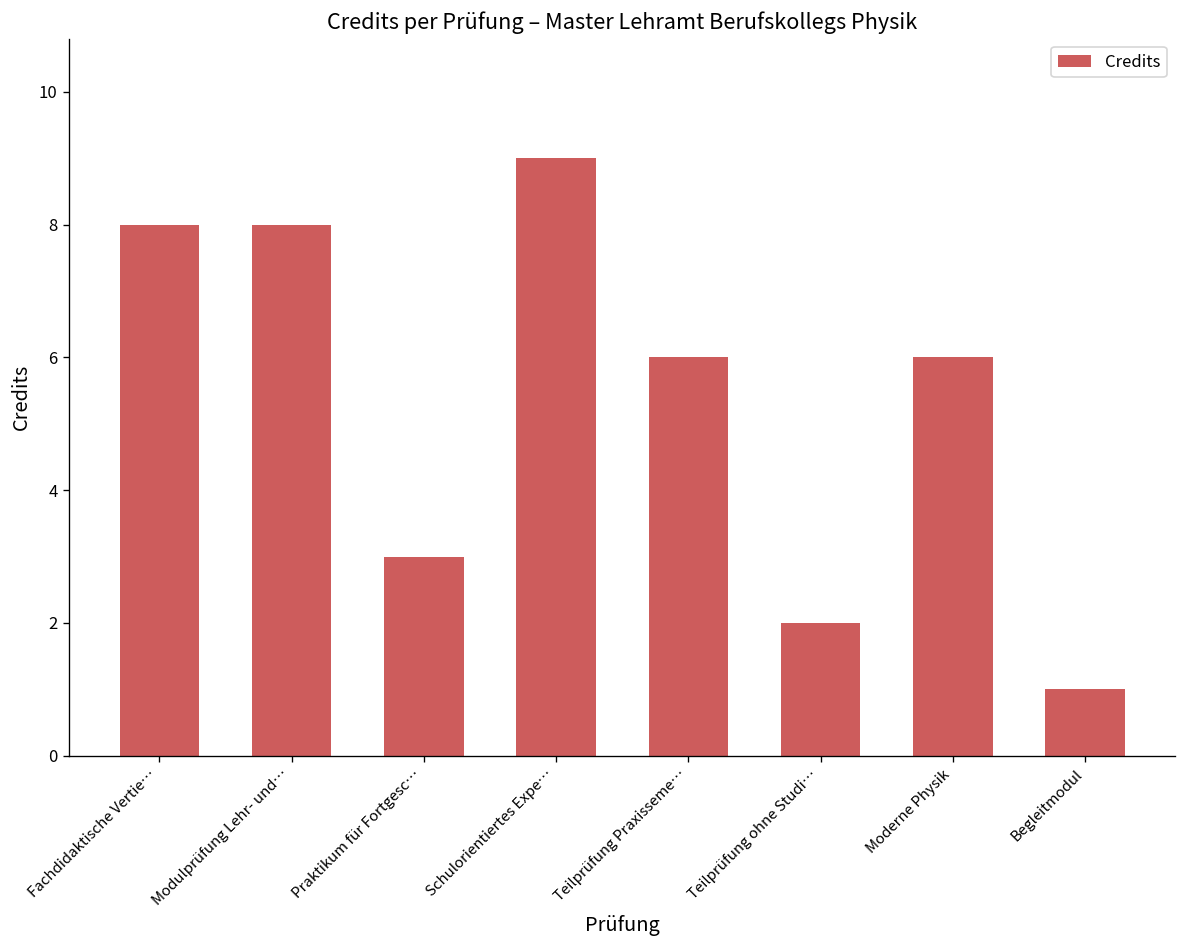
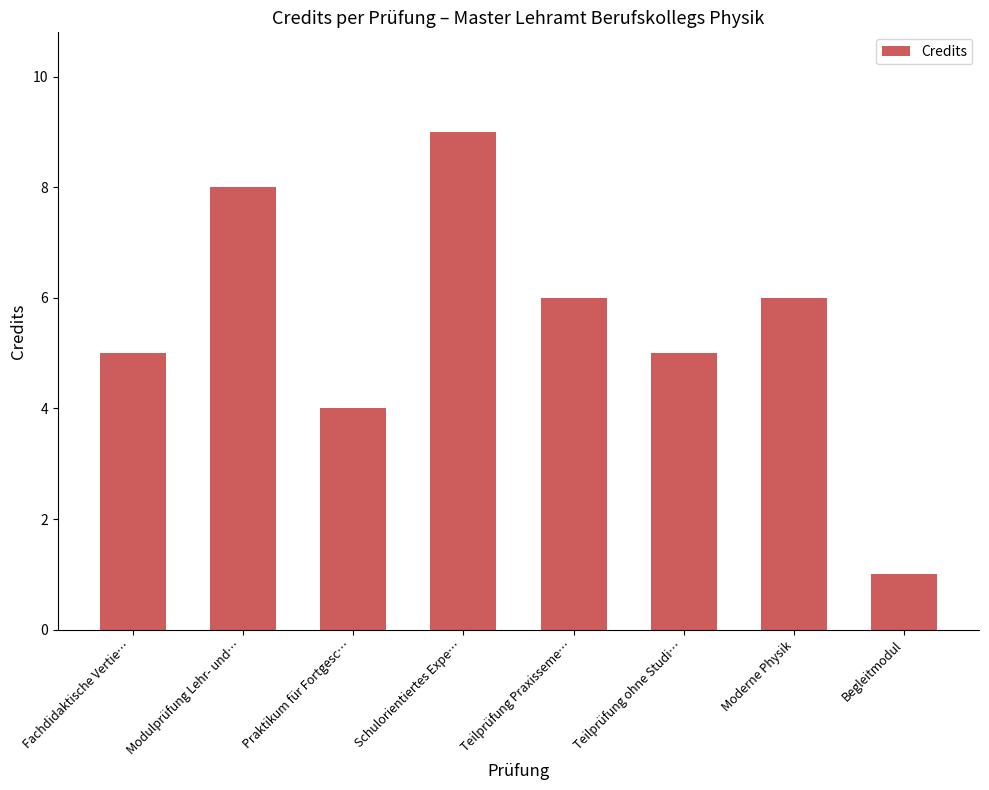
Fachdidaktische Vertie…: 8 -> 5
Praktikum für Fortgesc…: 3 -> 4
Teilprüfung ohne Studi…: 2 -> 5
